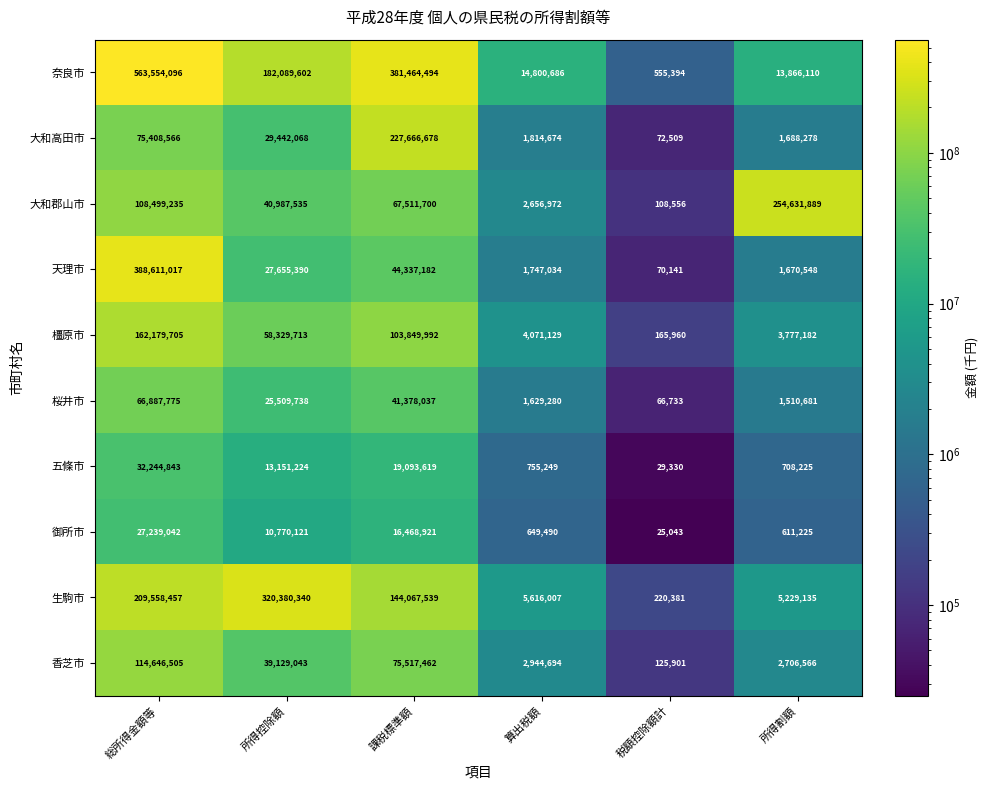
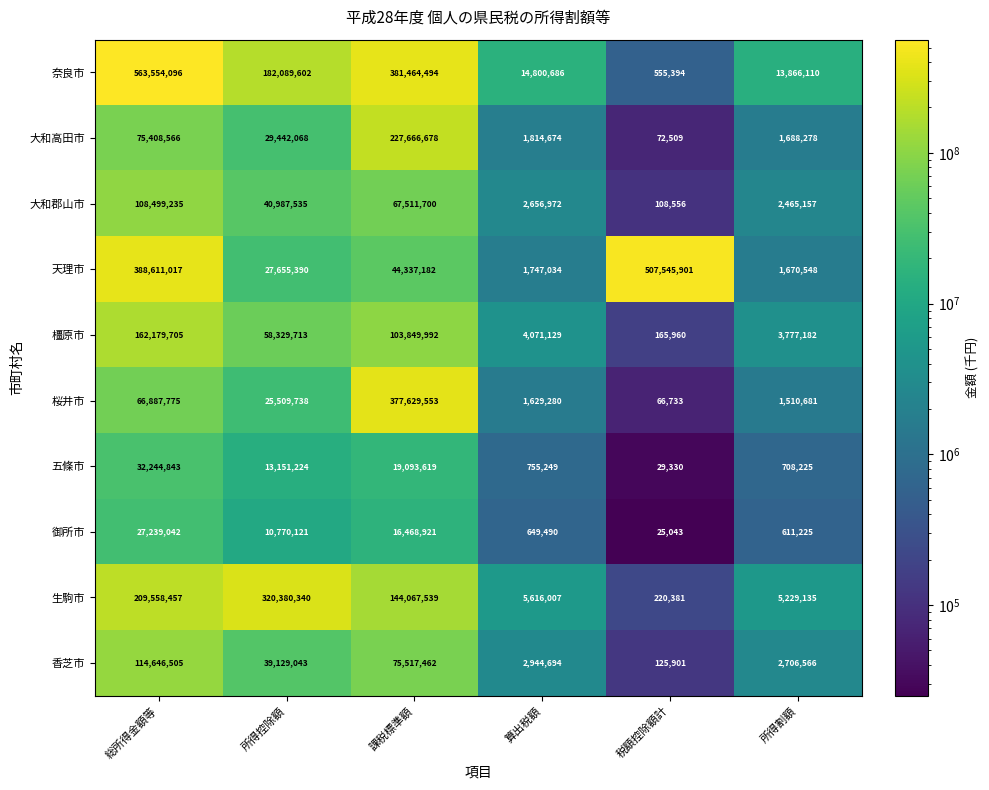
大和郡山市, 所得割額: 254,631,889 -> 2,465,157
天理市, 税額控除額計: 70,141 -> 507,545,901
桜井市, 課税標準額: 41,378,037 -> 377,629,553
